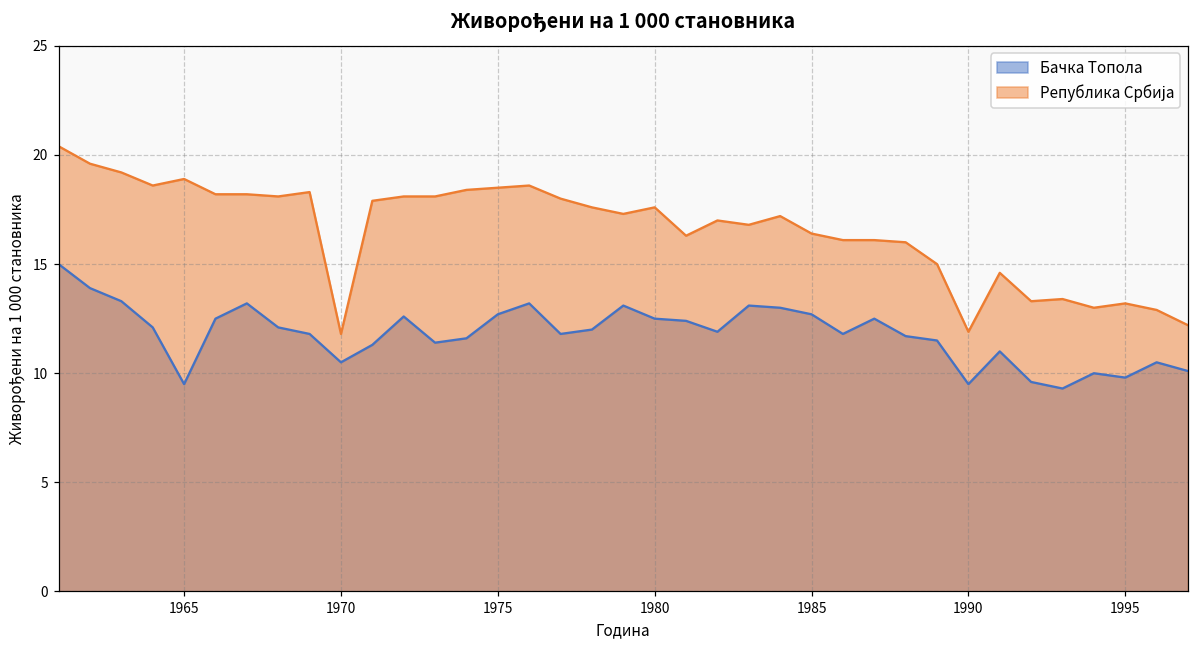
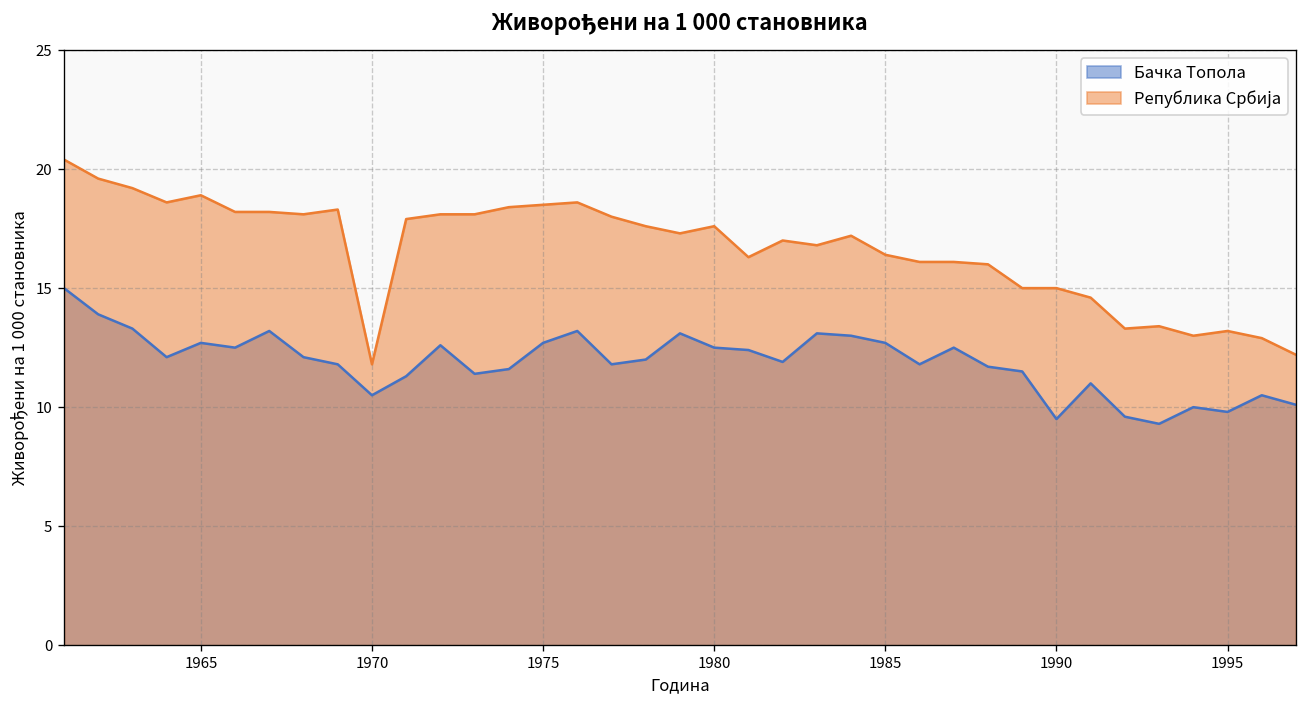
Бачка Топола, 1965: 9.5 -> 12.7
Република Србија, 1990: 11.9 -> 15.0
